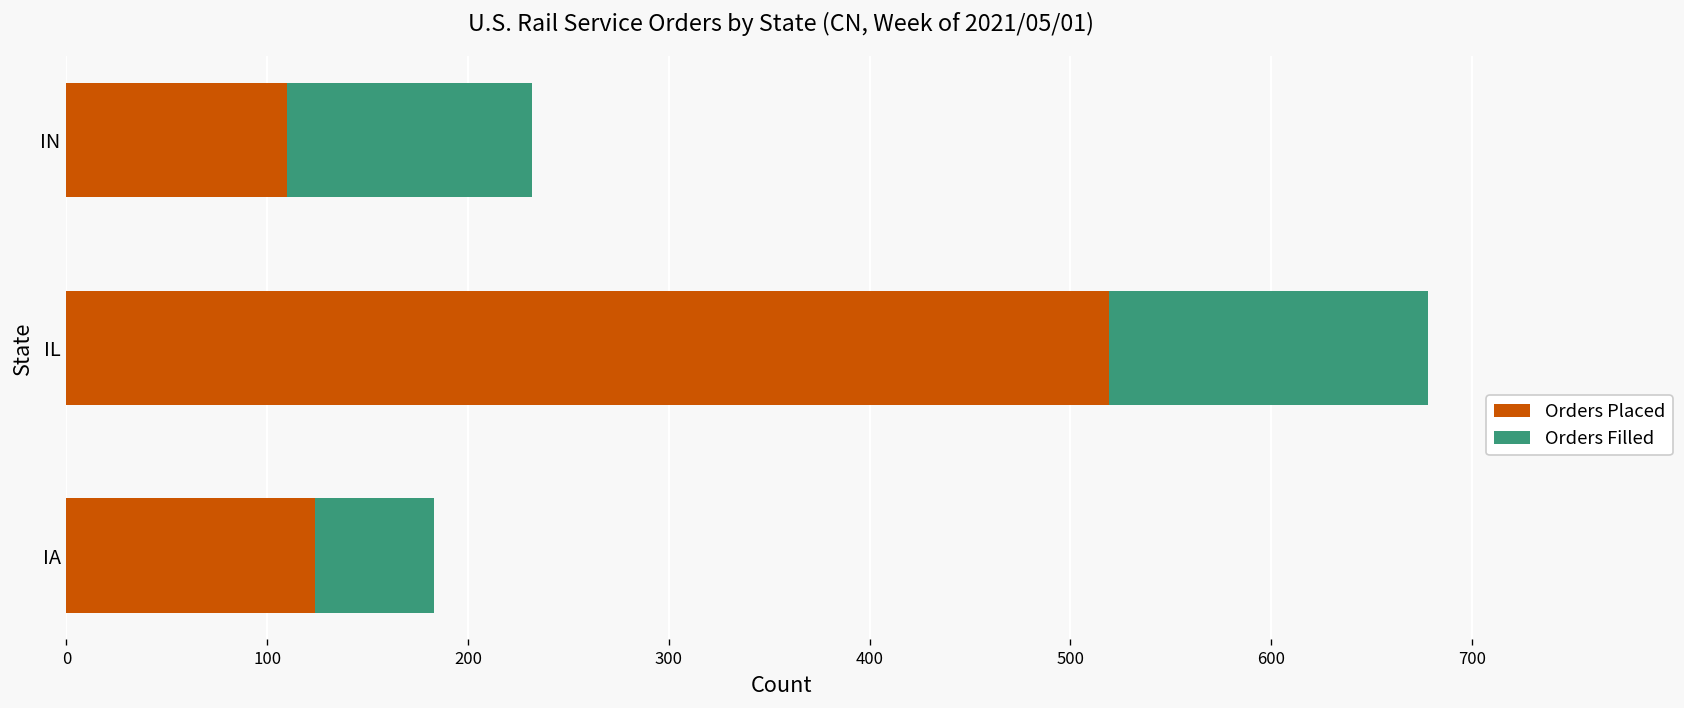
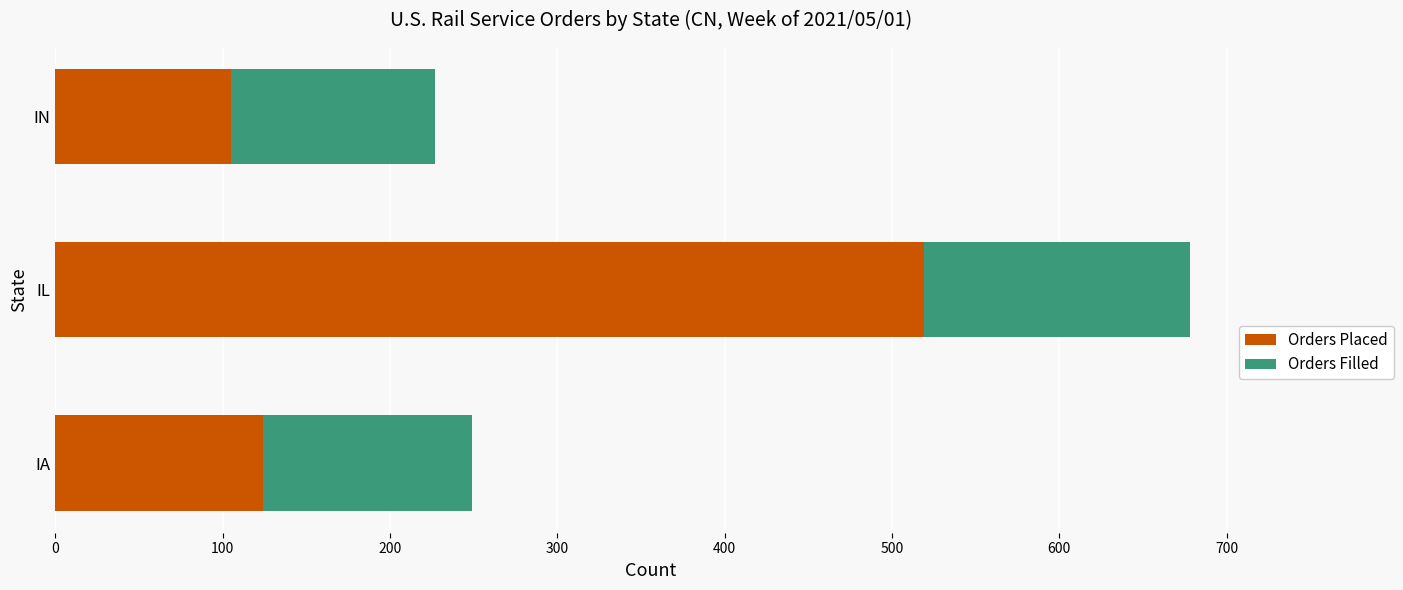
Orders Placed, IN: 110 -> 105
Orders Filled, IA: 59 -> 125
